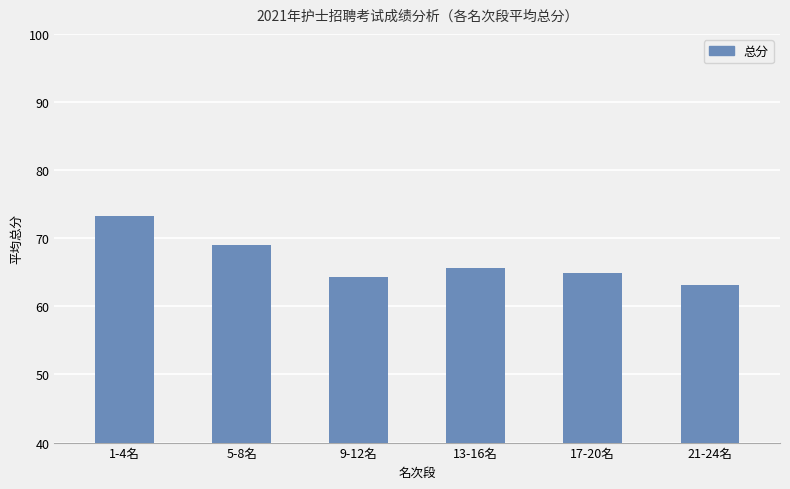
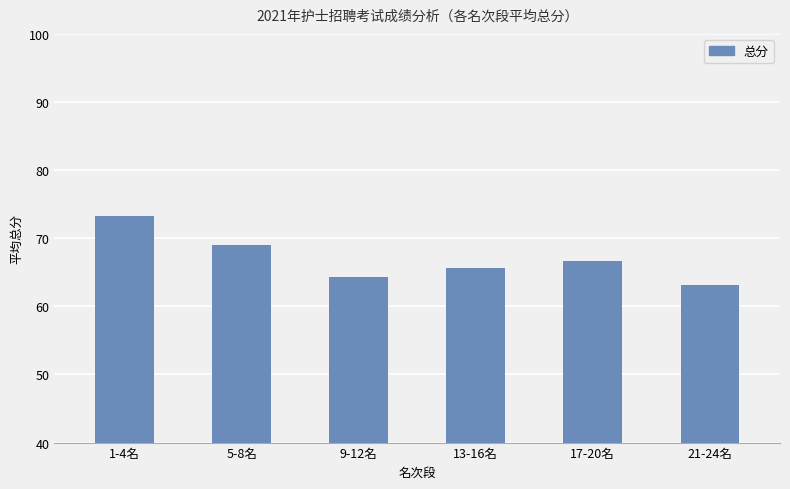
17-20名: 65 -> 67
